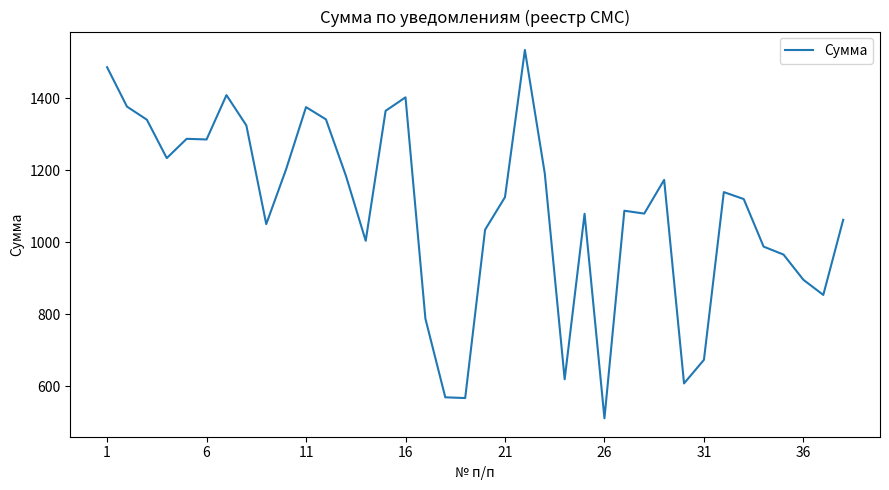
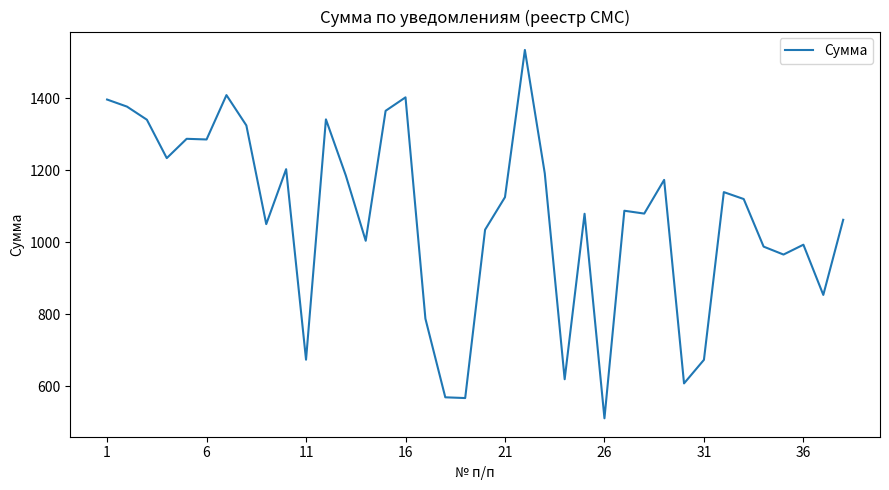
1: 1490 -> 1400
11: 1370 -> 670
36: 900 -> 990
